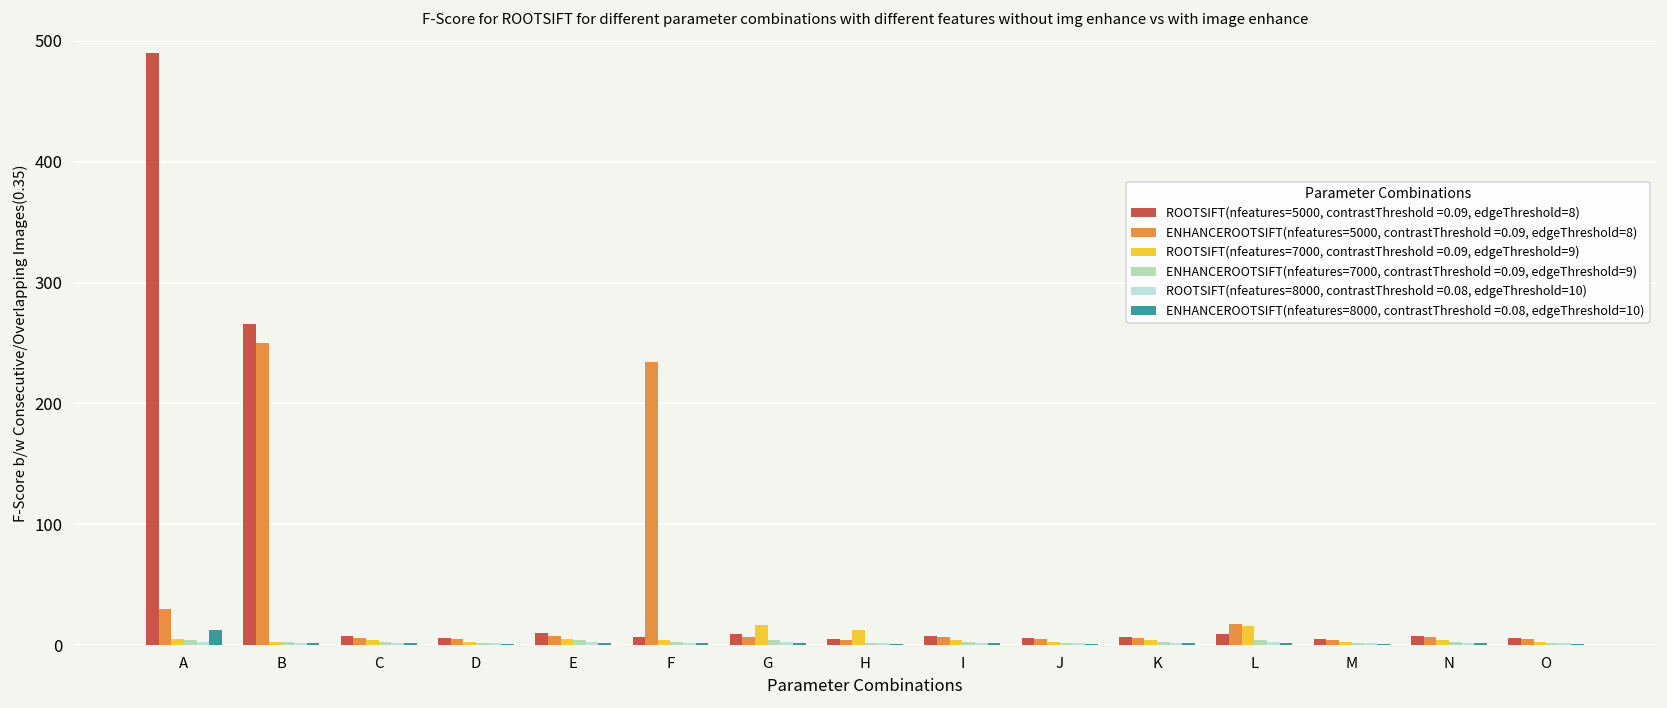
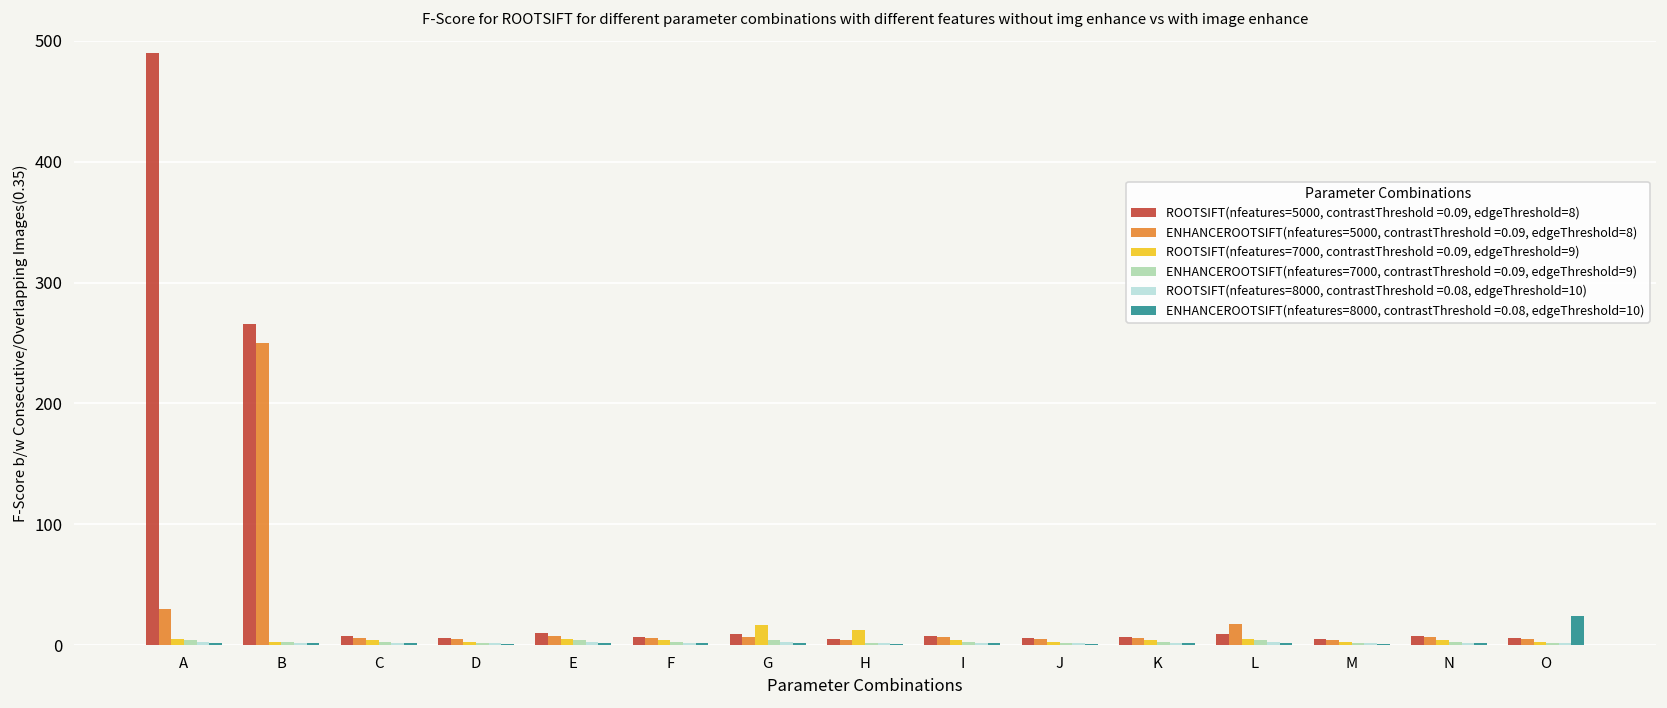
ENHANCEROOTSIFT(nfeatures=8000, contrastThreshold =0.08, edgeThreshold=10), A: 13 -> 2
ENHANCEROOTSIFT(nfeatures=5000, contrastThreshold =0.09, edgeThreshold=8), F: 234 -> 6
ROOTSIFT(nfeatures=7000, contrastThreshold =0.09, edgeThreshold=9), L: 16 -> 5
ENHANCEROOTSIFT(nfeatures=8000, contrastThreshold =0.08, edgeThreshold=10), O: 1 -> 24
